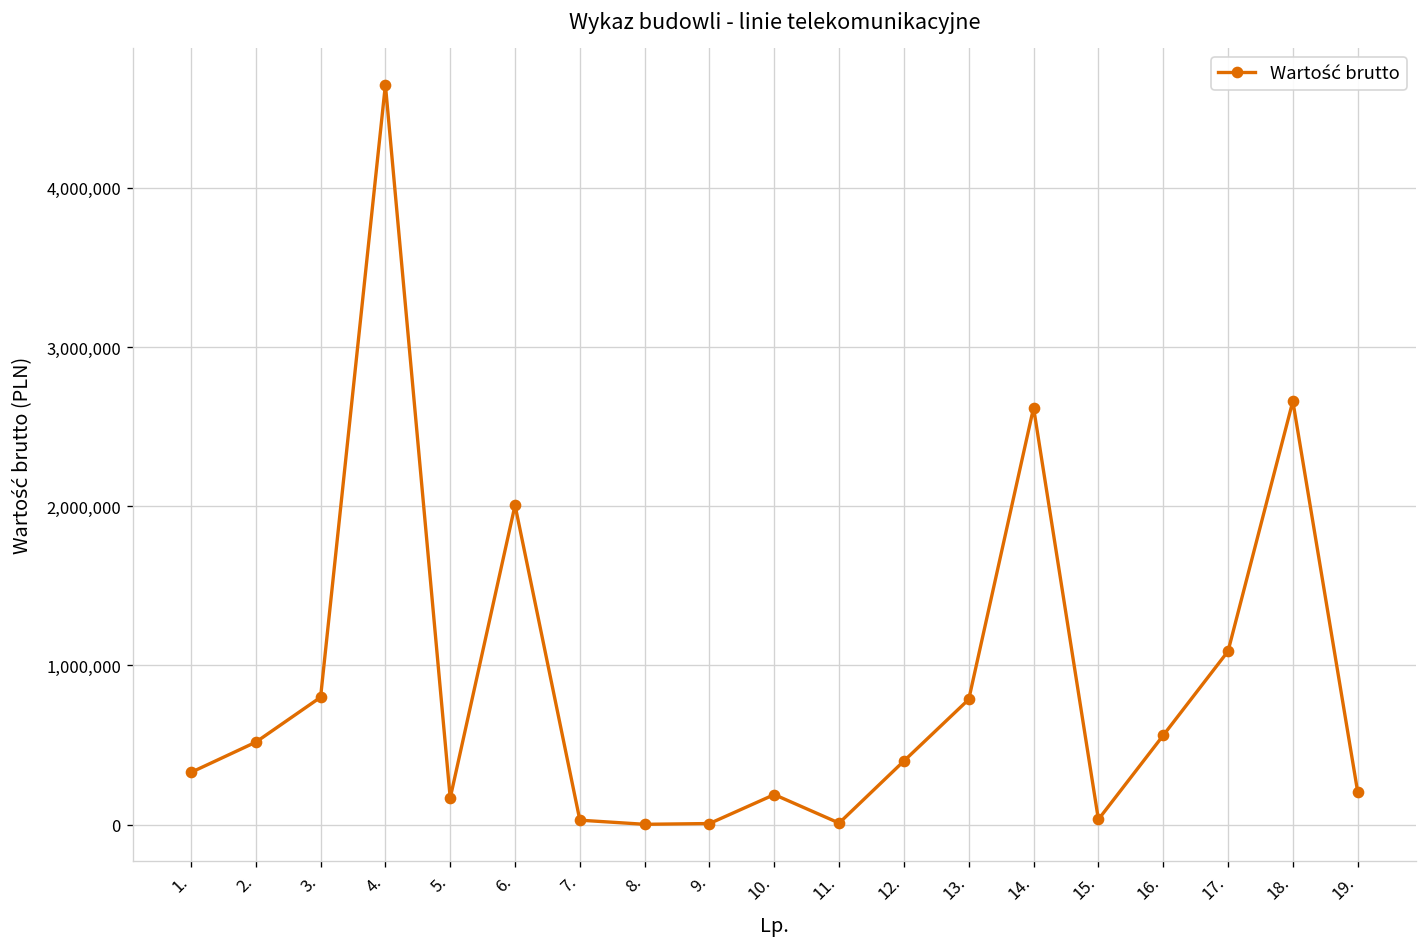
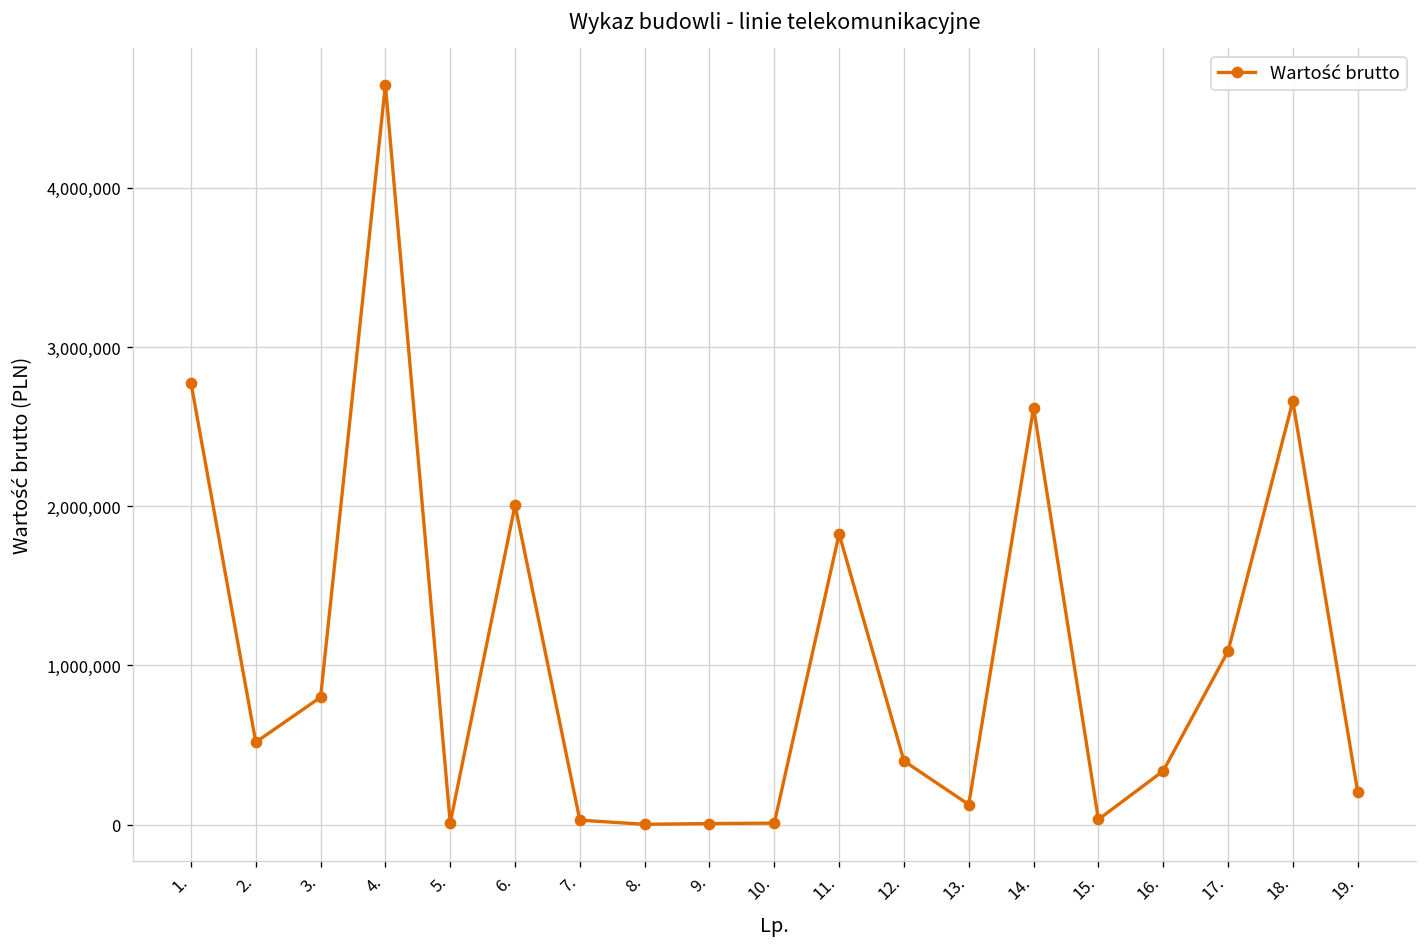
1.: 330,000 -> 2,780,000
5.: 170,000 -> 10,000
10.: 190,000 -> 10,000
11.: 10,000 -> 1,830,000
13.: 790,000 -> 130,000
16.: 560,000 -> 340,000
